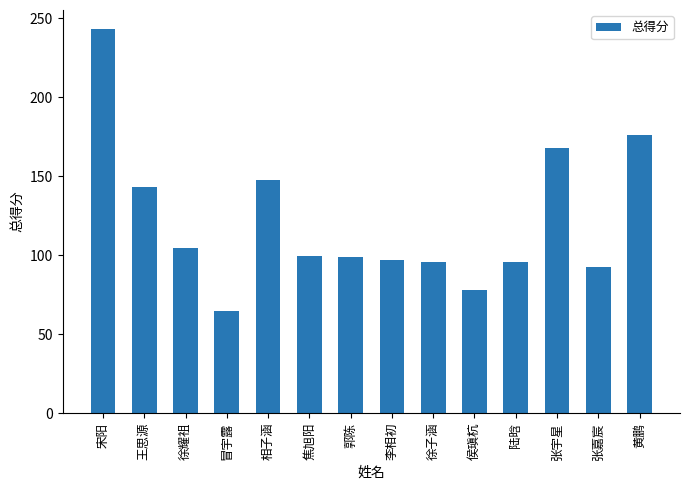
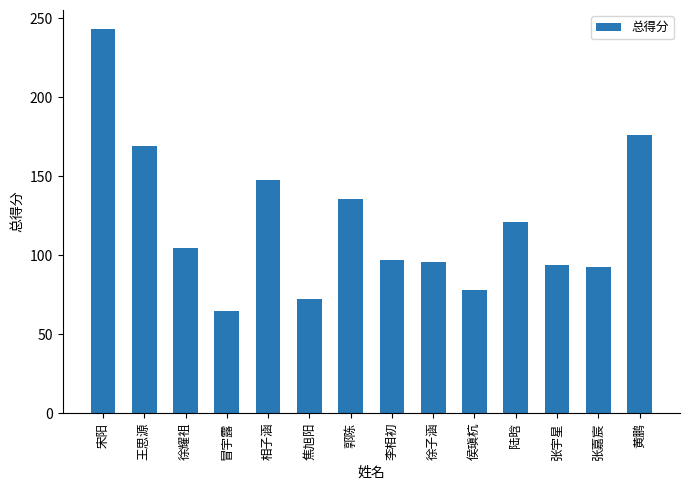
王思源: 143 -> 169
焦旭阳: 99 -> 72
郭陈: 99 -> 136
陆晗: 96 -> 121
张宇星: 168 -> 94
